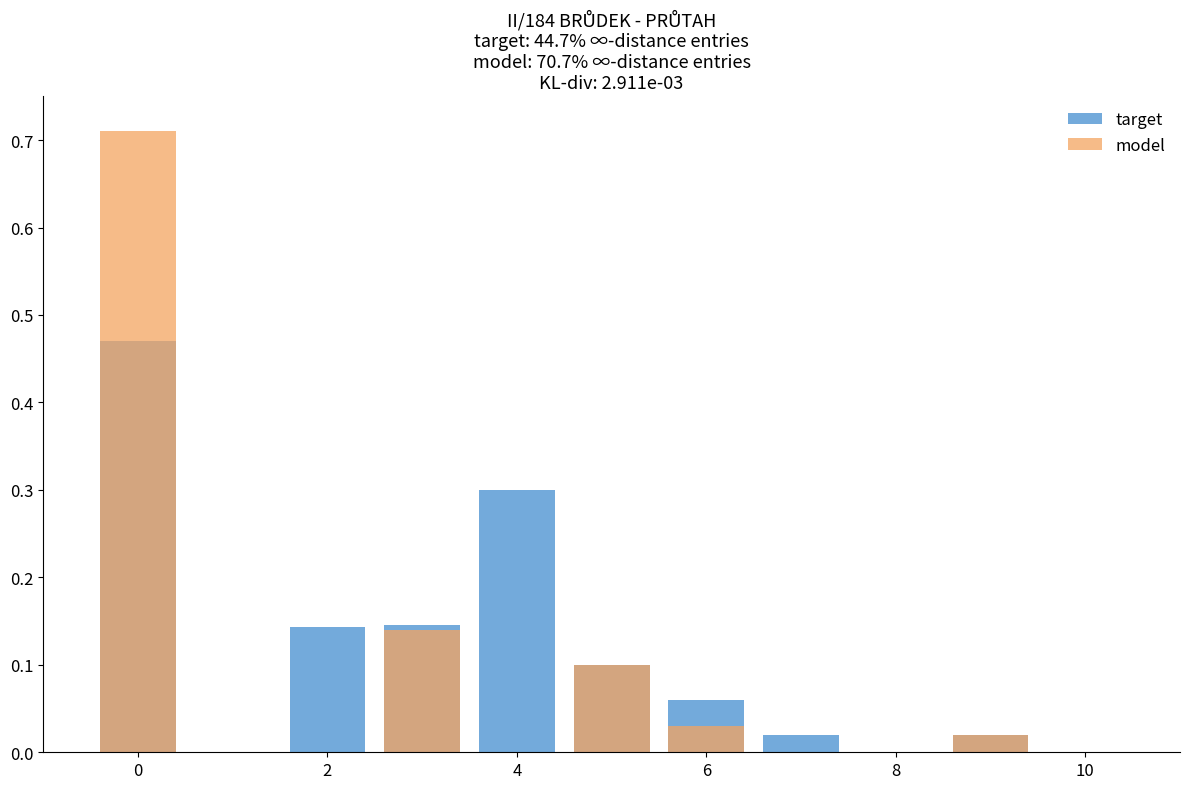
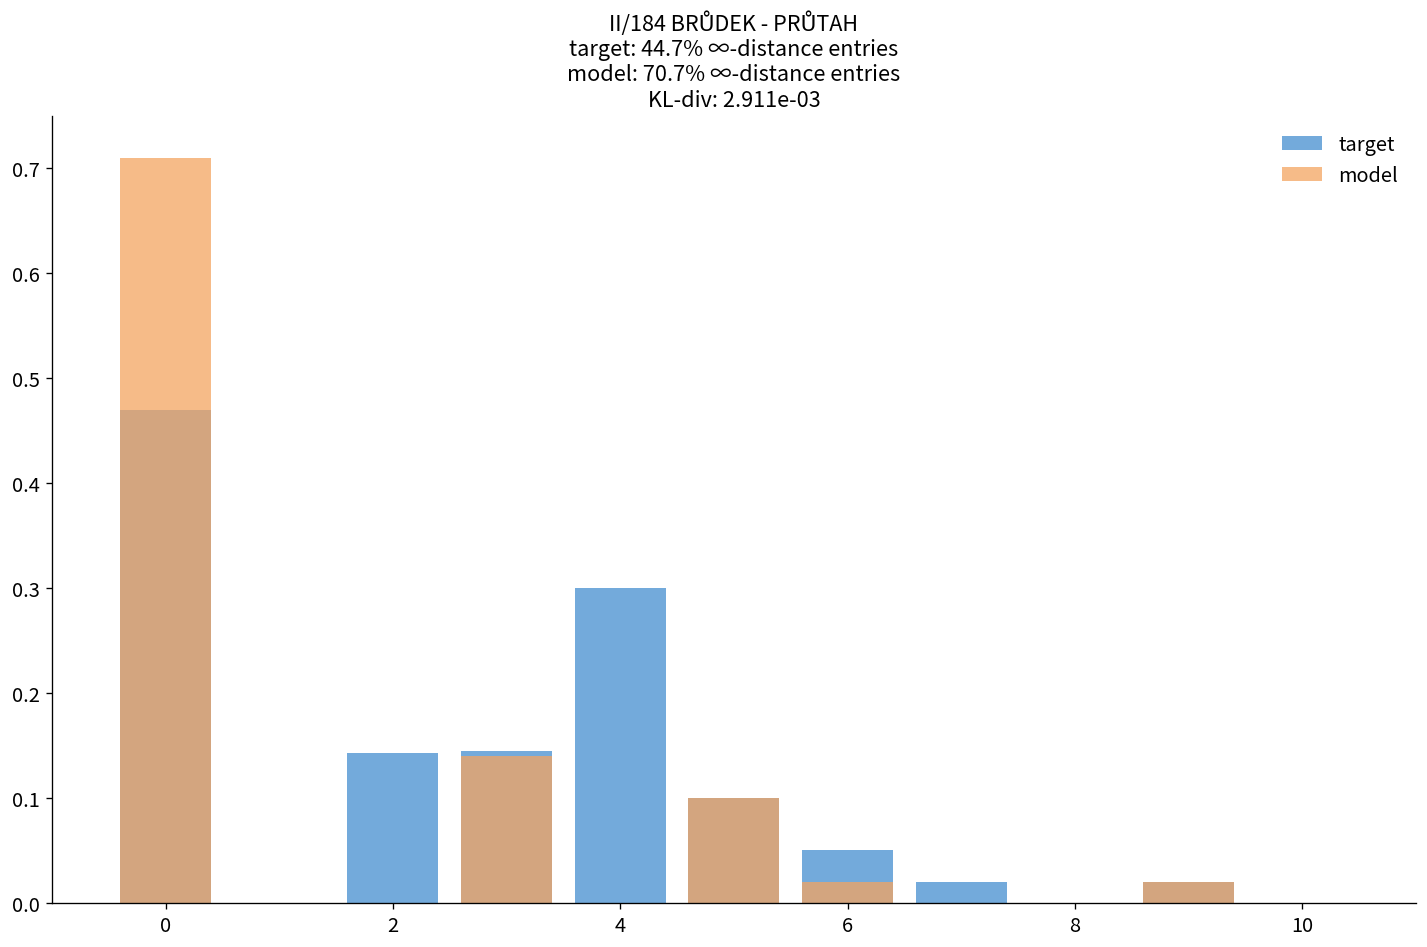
target, 6: 0.06 -> 0.05
model, 6: 0.03 -> 0.02
